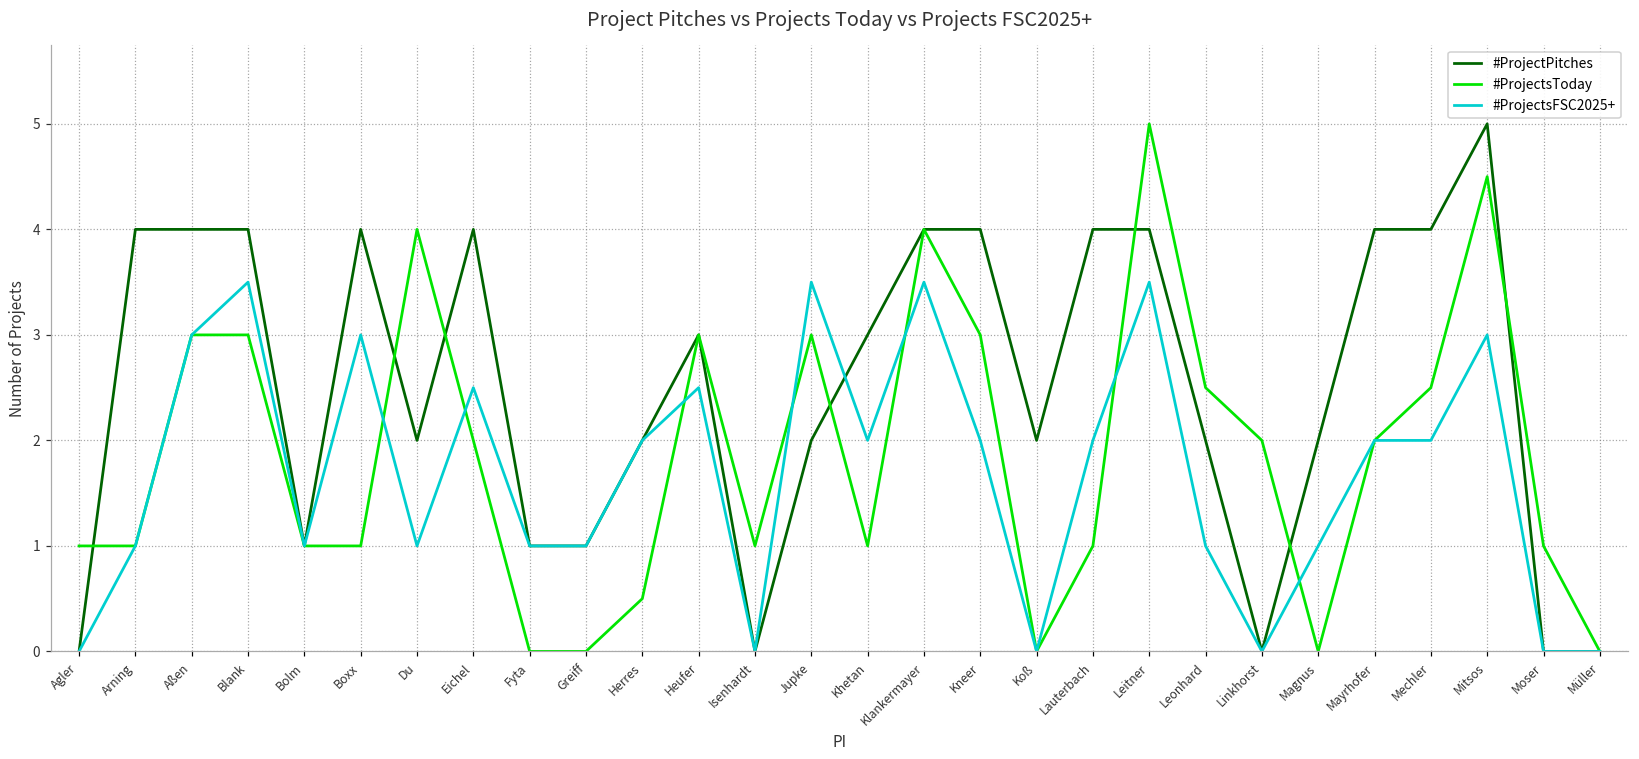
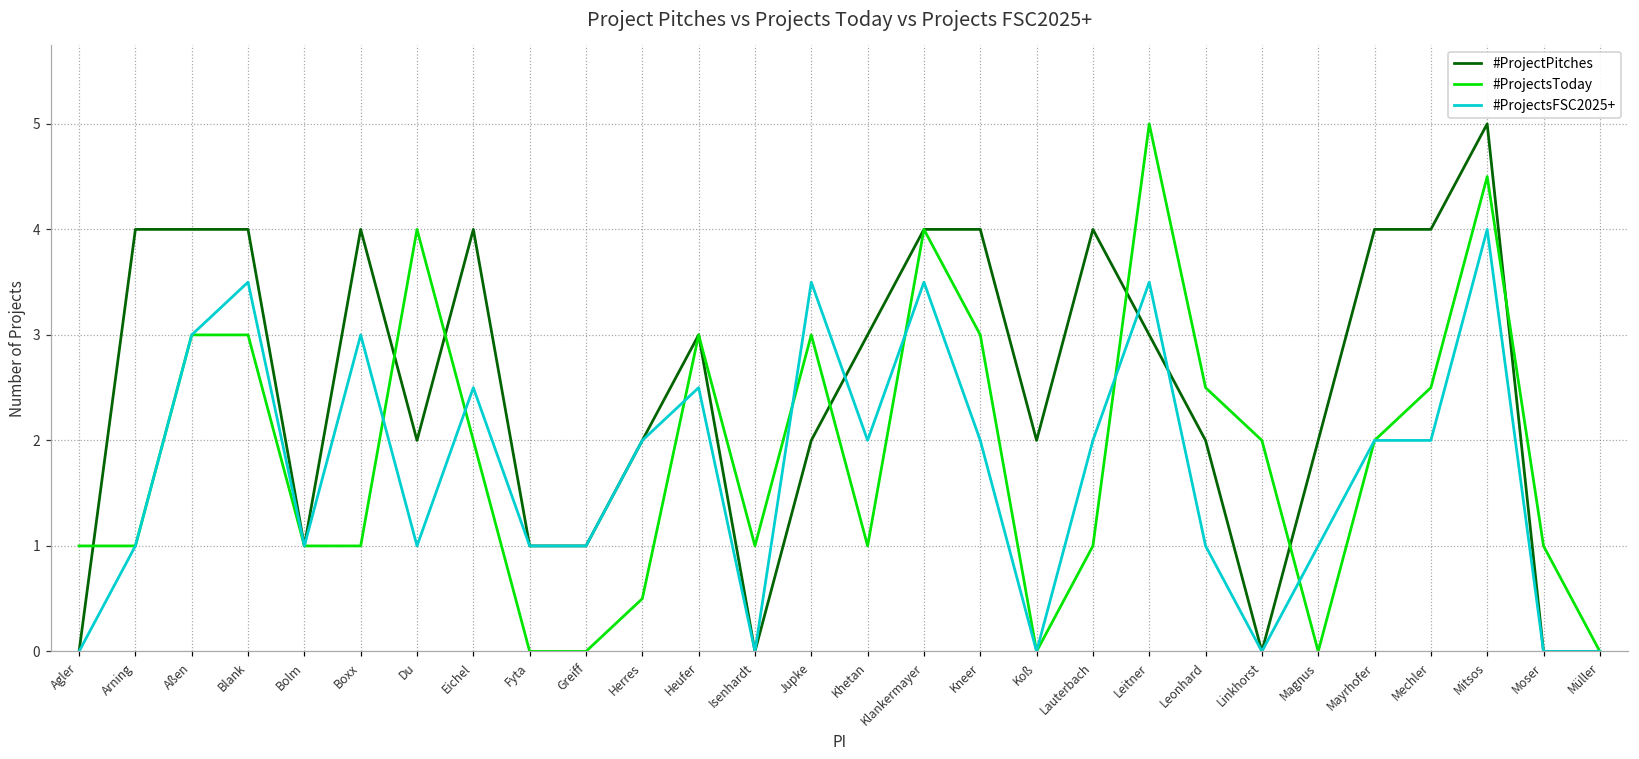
#ProjectPitches, Leitner: 4 -> 3
#ProjectsFSC2025+, Mitsos: 3 -> 4
